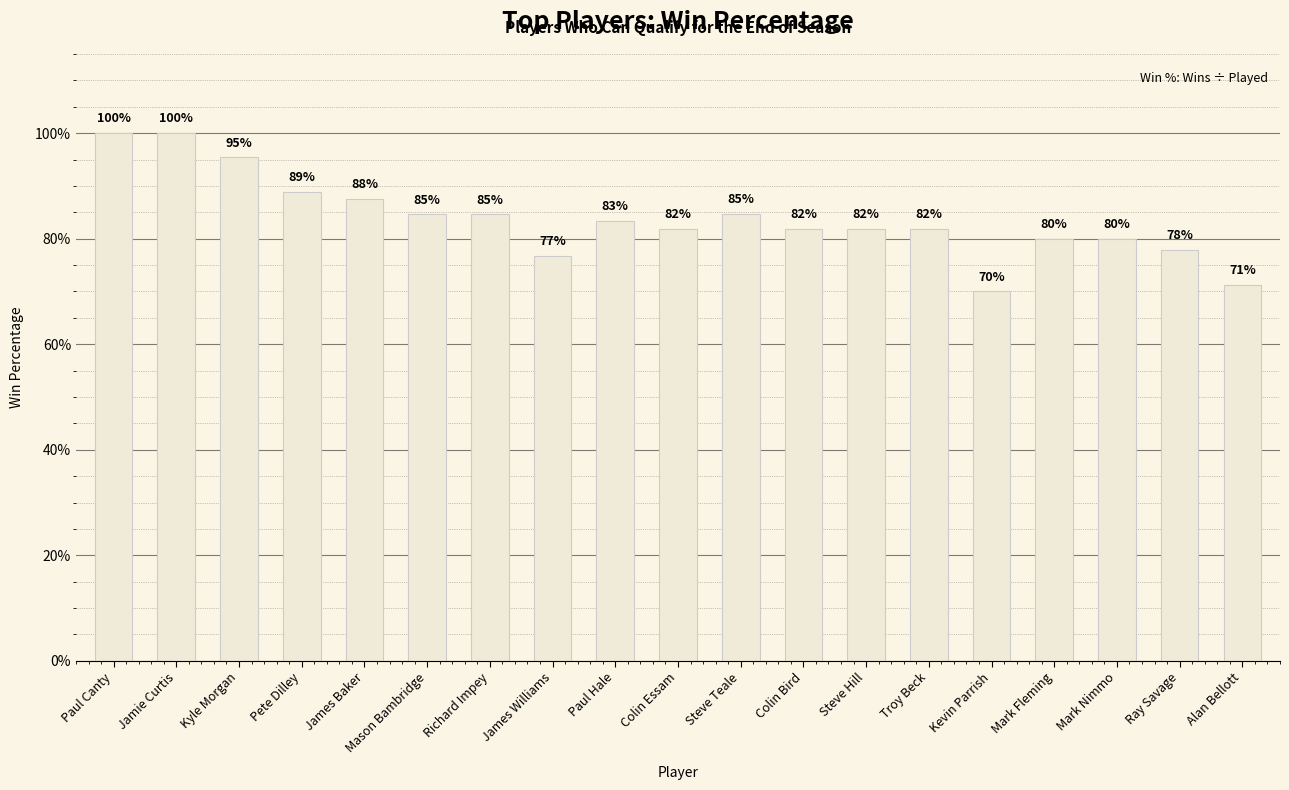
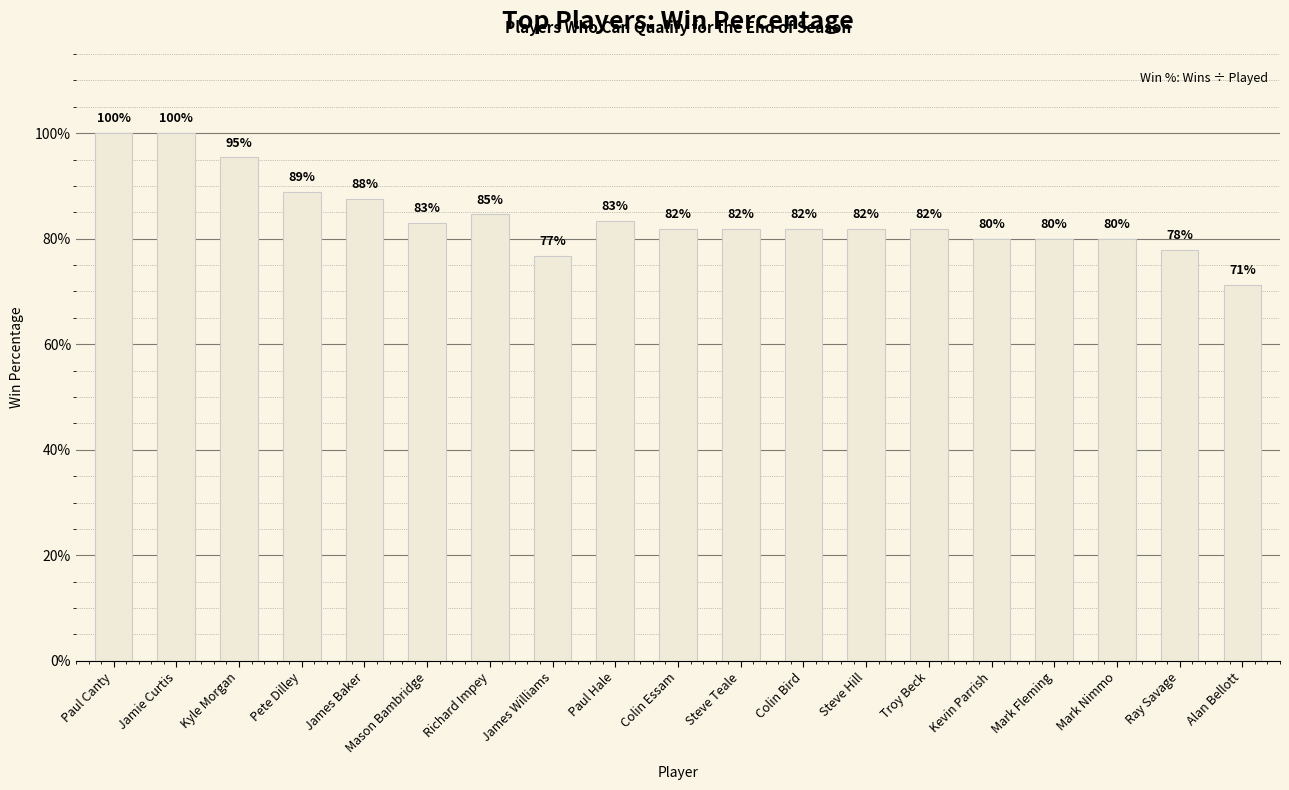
Mason Bambridge: 85% -> 83%
Steve Teale: 85% -> 82%
Kevin Parrish: 70% -> 80%
